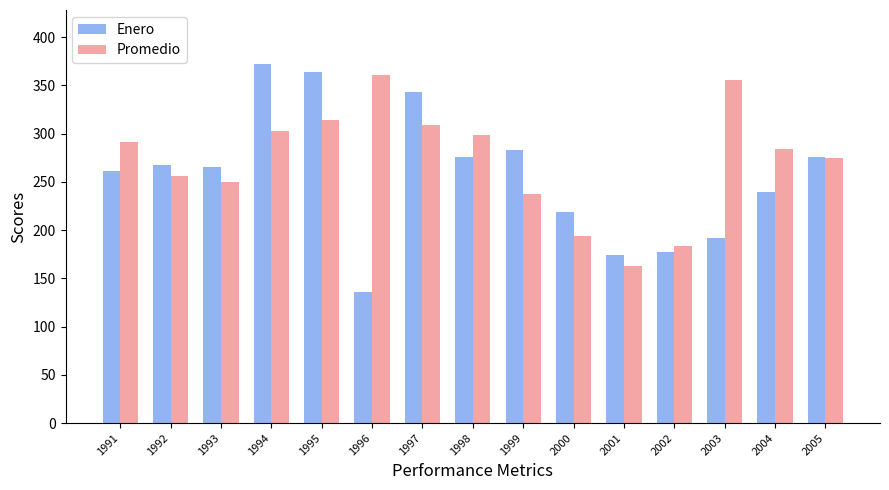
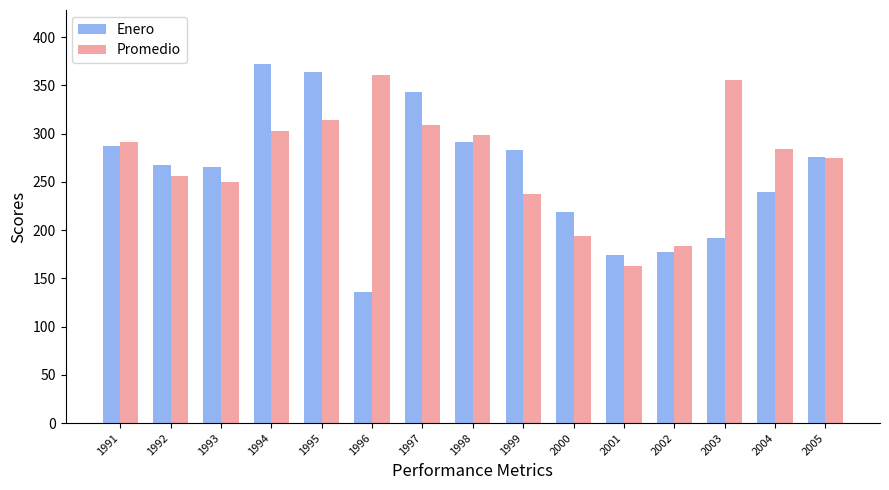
Enero, 1991: 260 -> 290
Enero, 1998: 280 -> 290
